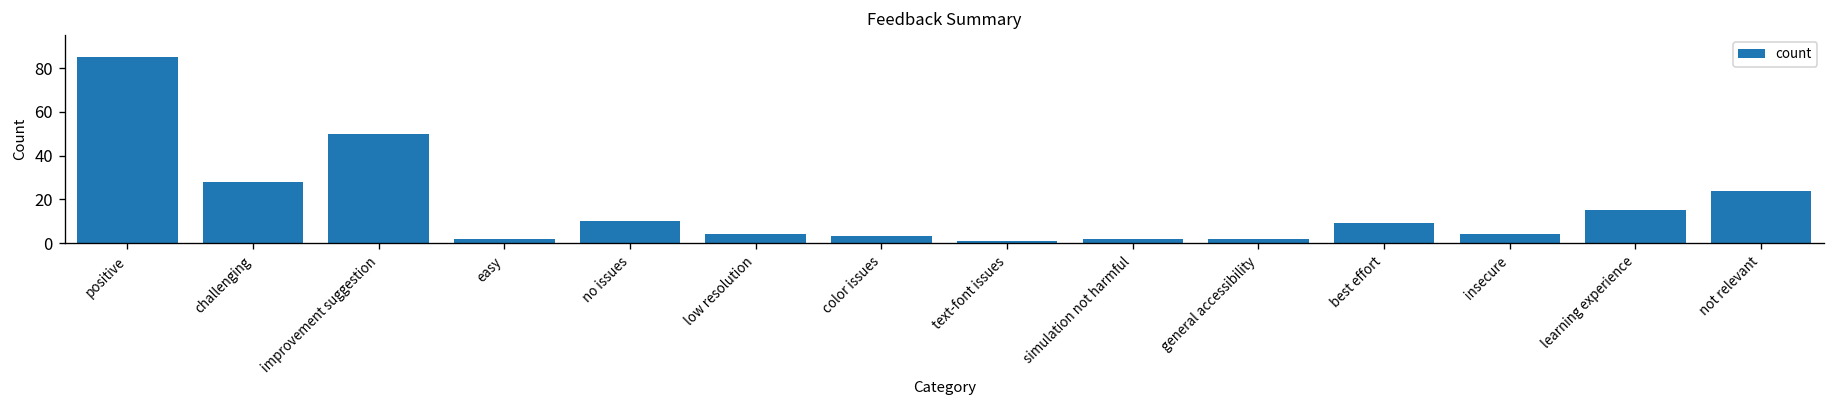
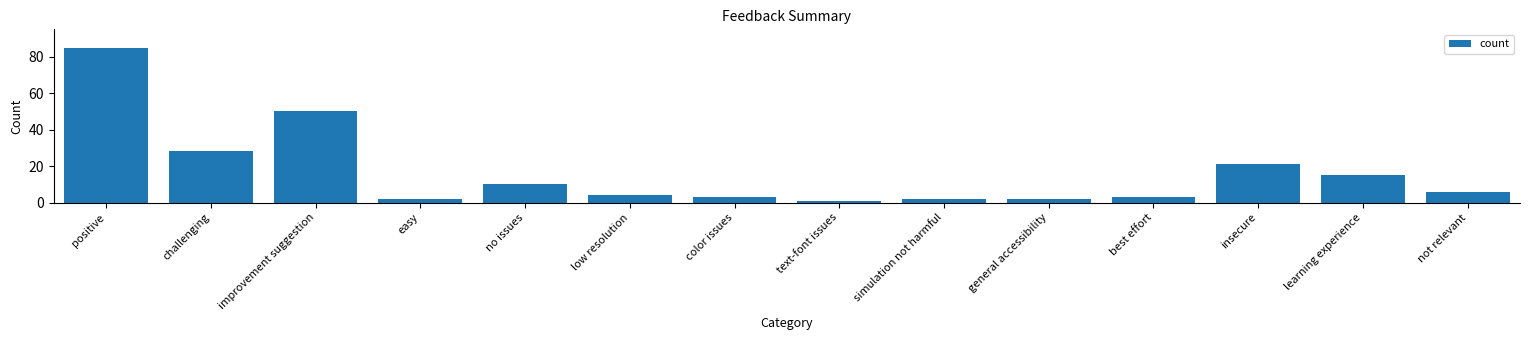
best effort: 9 -> 3
insecure: 4 -> 21
not relevant: 24 -> 6
